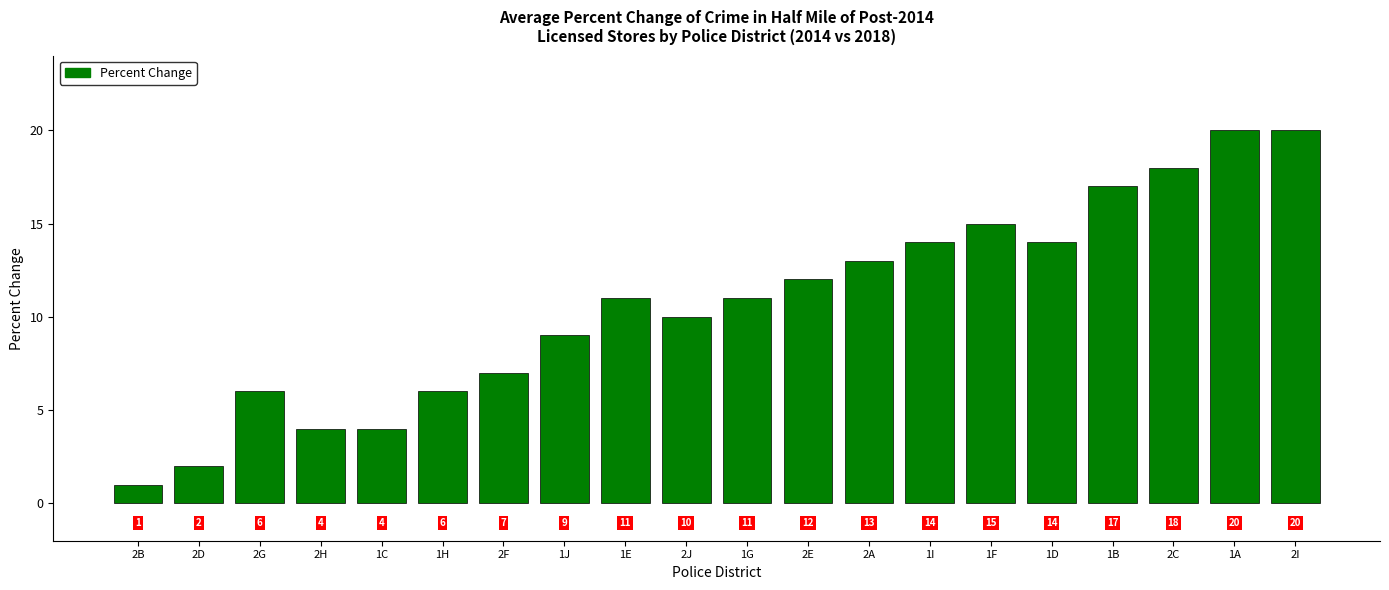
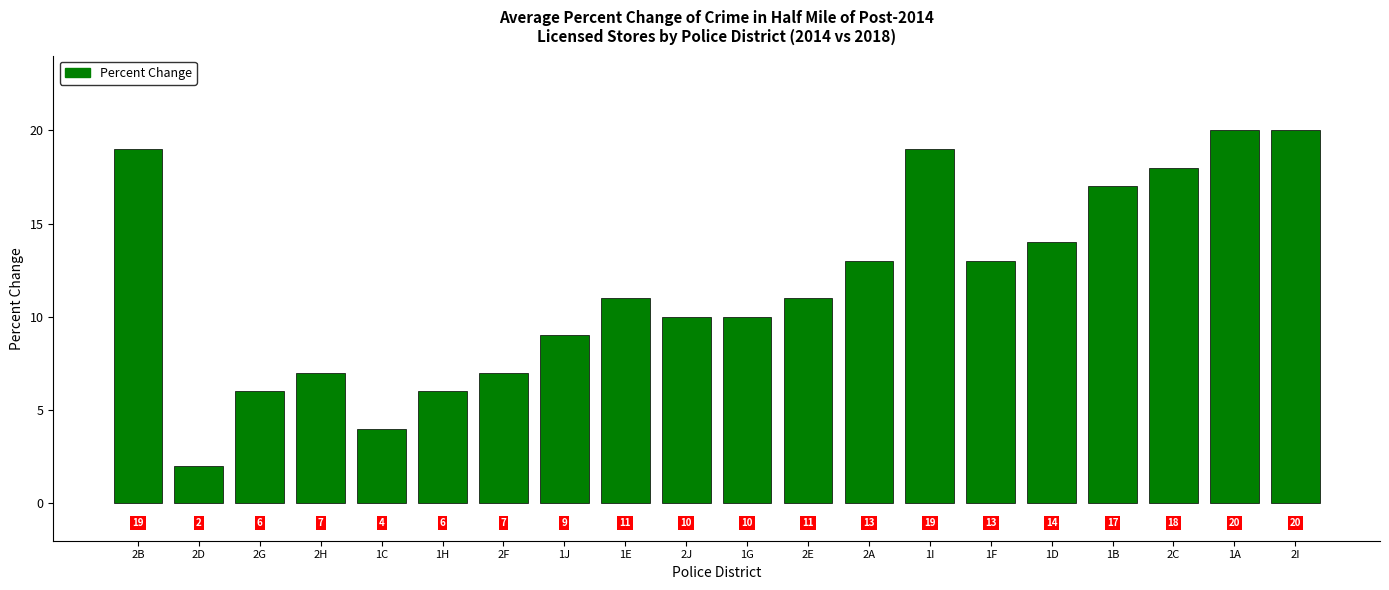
2B: 1 -> 19
2H: 4 -> 7
1G: 11 -> 10
2E: 12 -> 11
1I: 14 -> 19
1F: 15 -> 13
